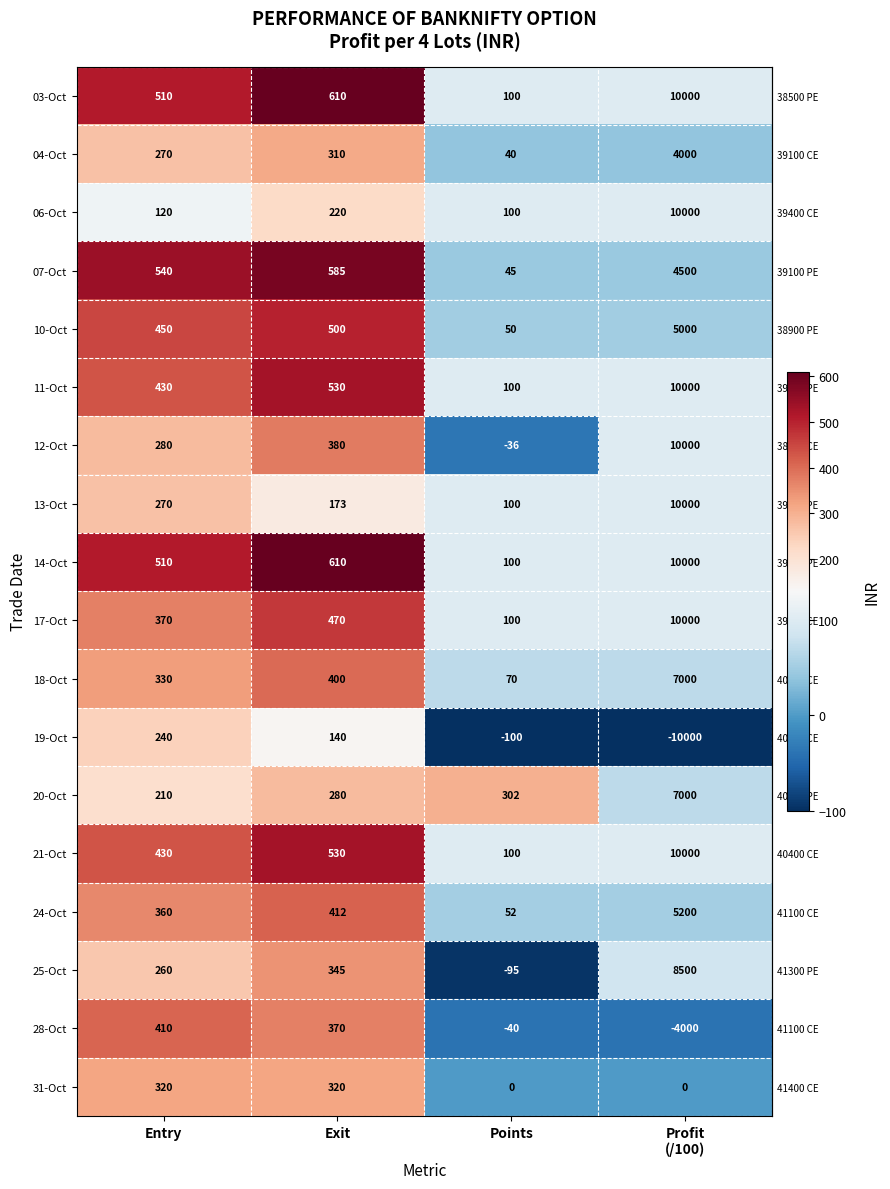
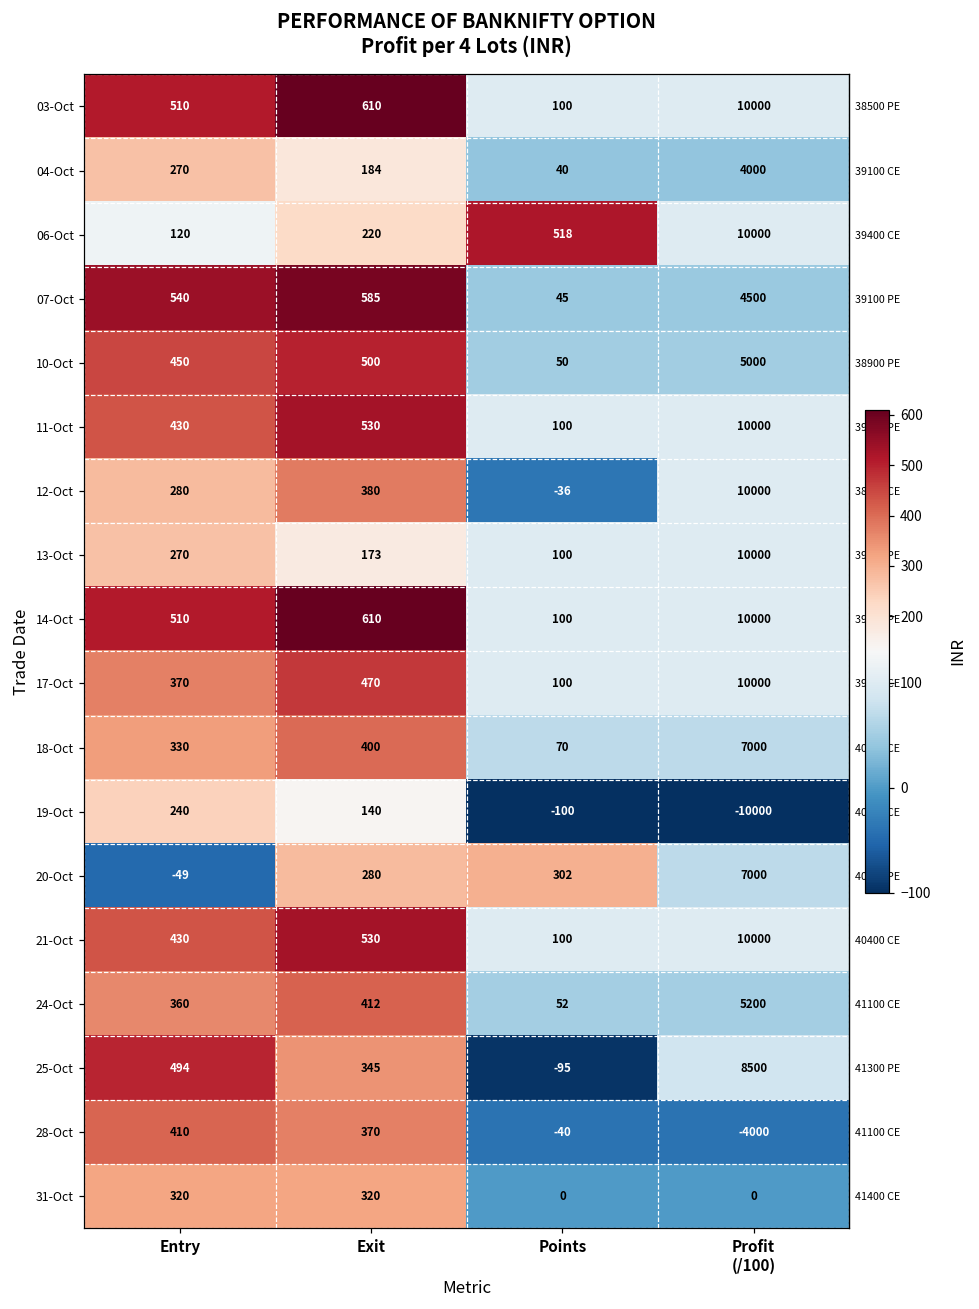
04-Oct, Exit: 310 -> 184
06-Oct, Points: 100 -> 518
20-Oct, Entry: 210 -> -49
25-Oct, Entry: 260 -> 494
